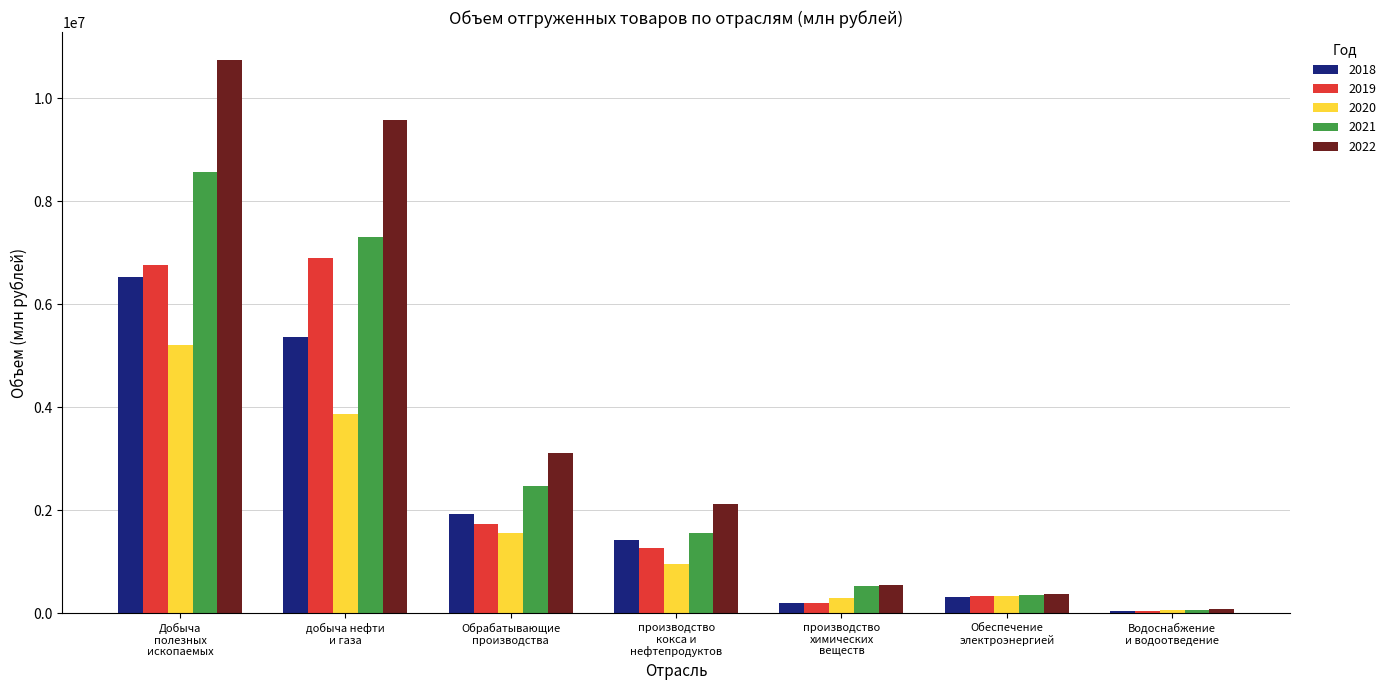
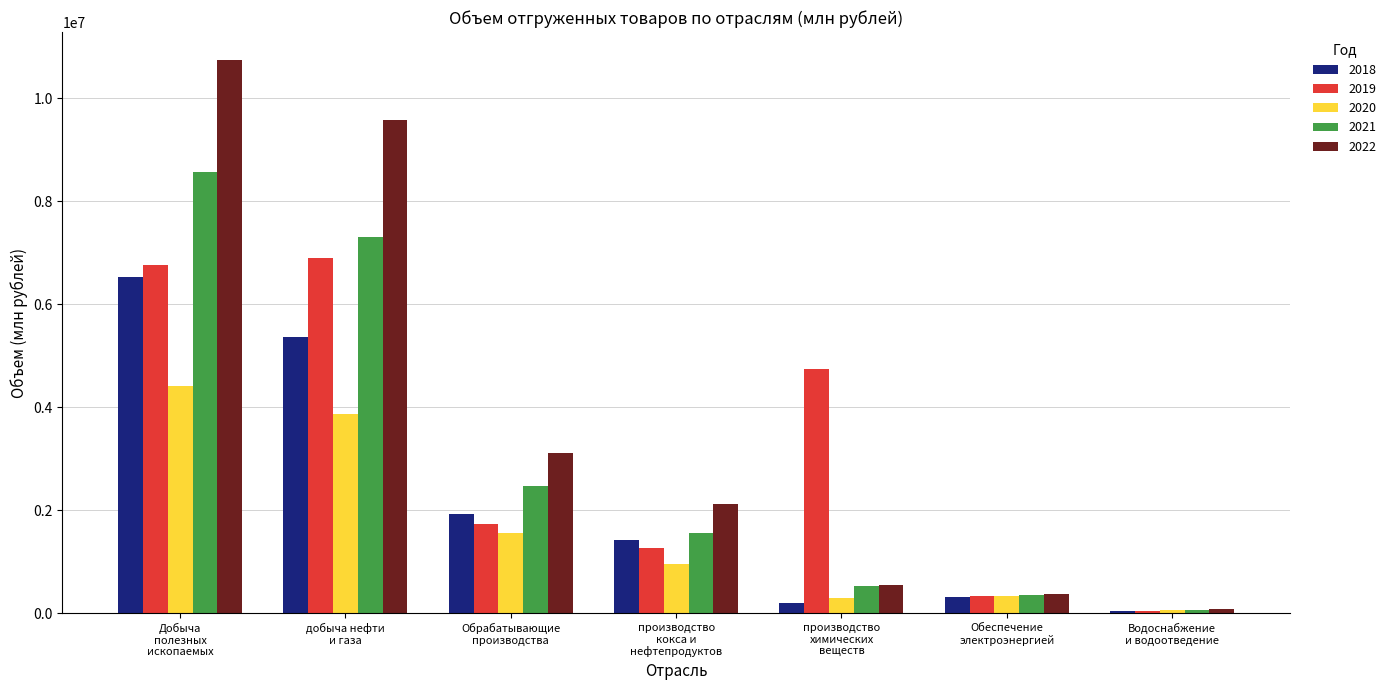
2020, Добыча полезных ископаемых: 5200000 -> 4400000
2019, производство химических веществ: 200000 -> 4800000
